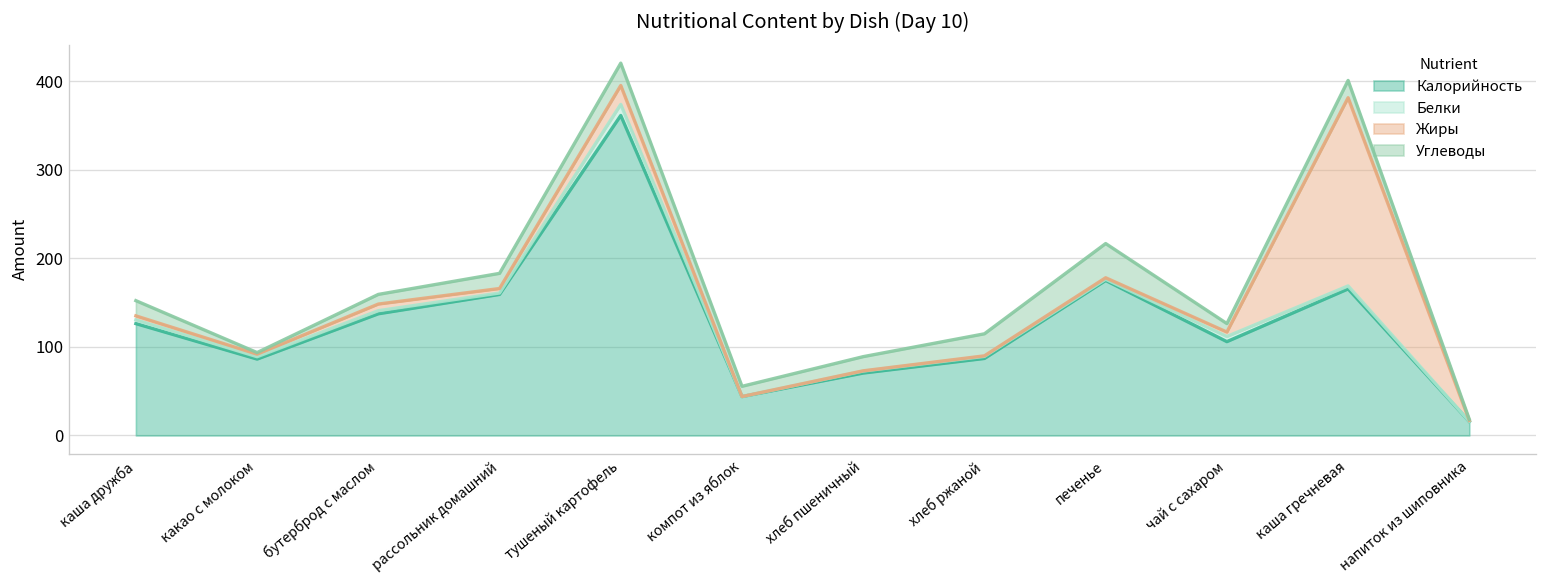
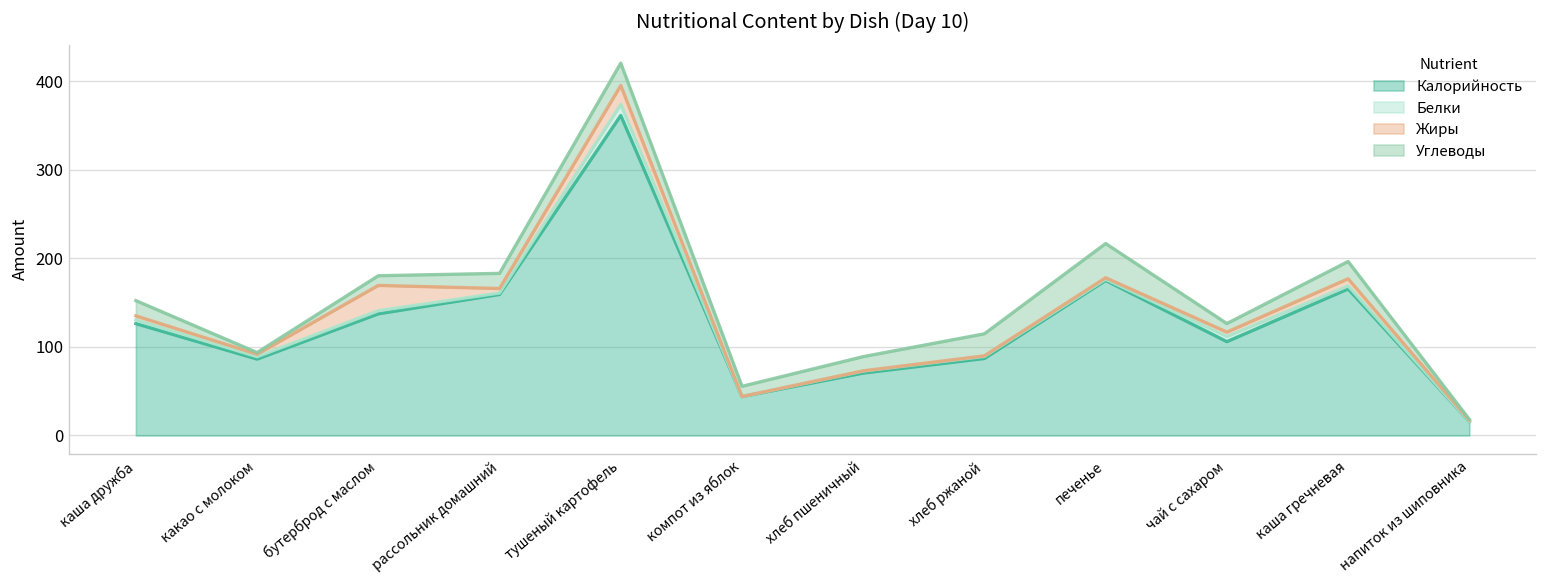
Жиры, бутерброд с маслом: 10 -> 30
Жиры, каша гречневая: 210 -> 10
